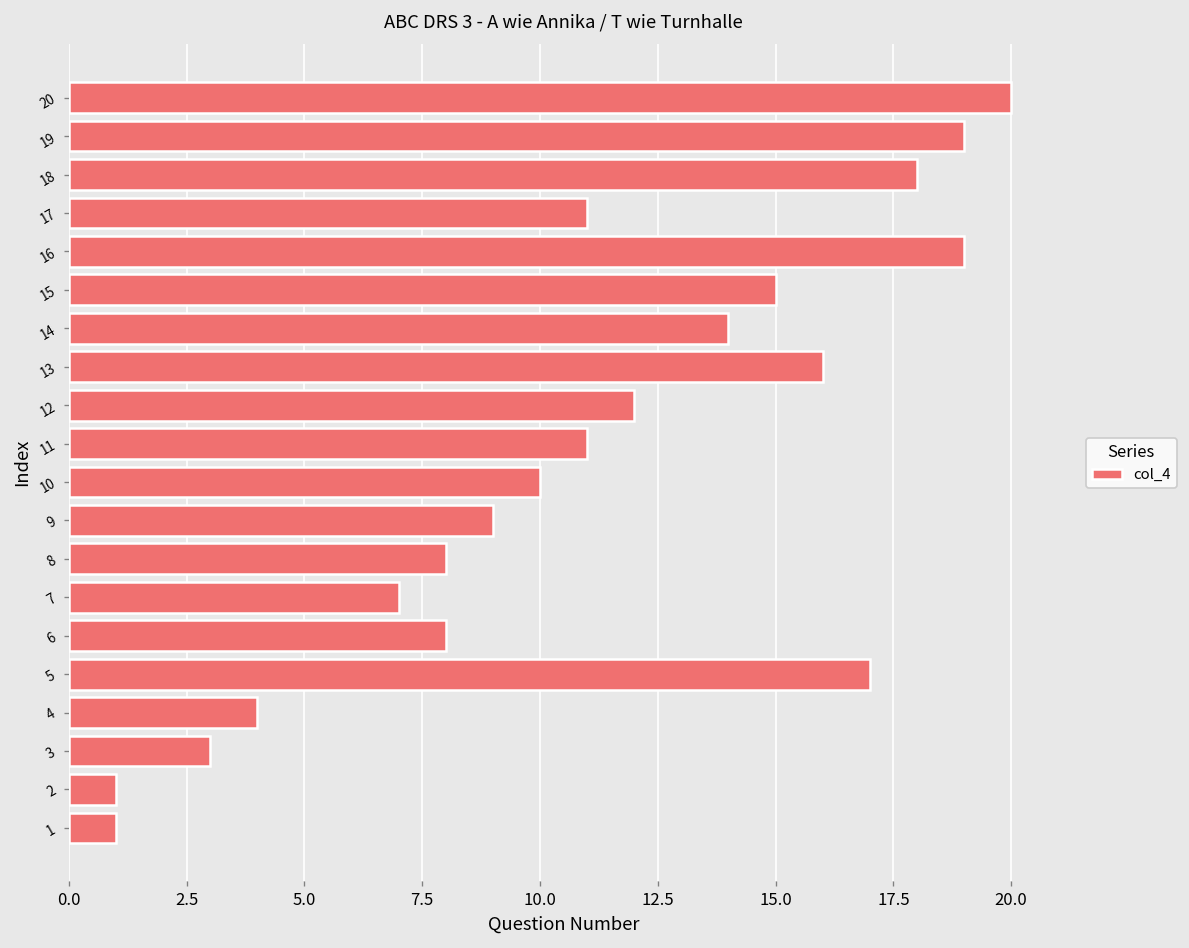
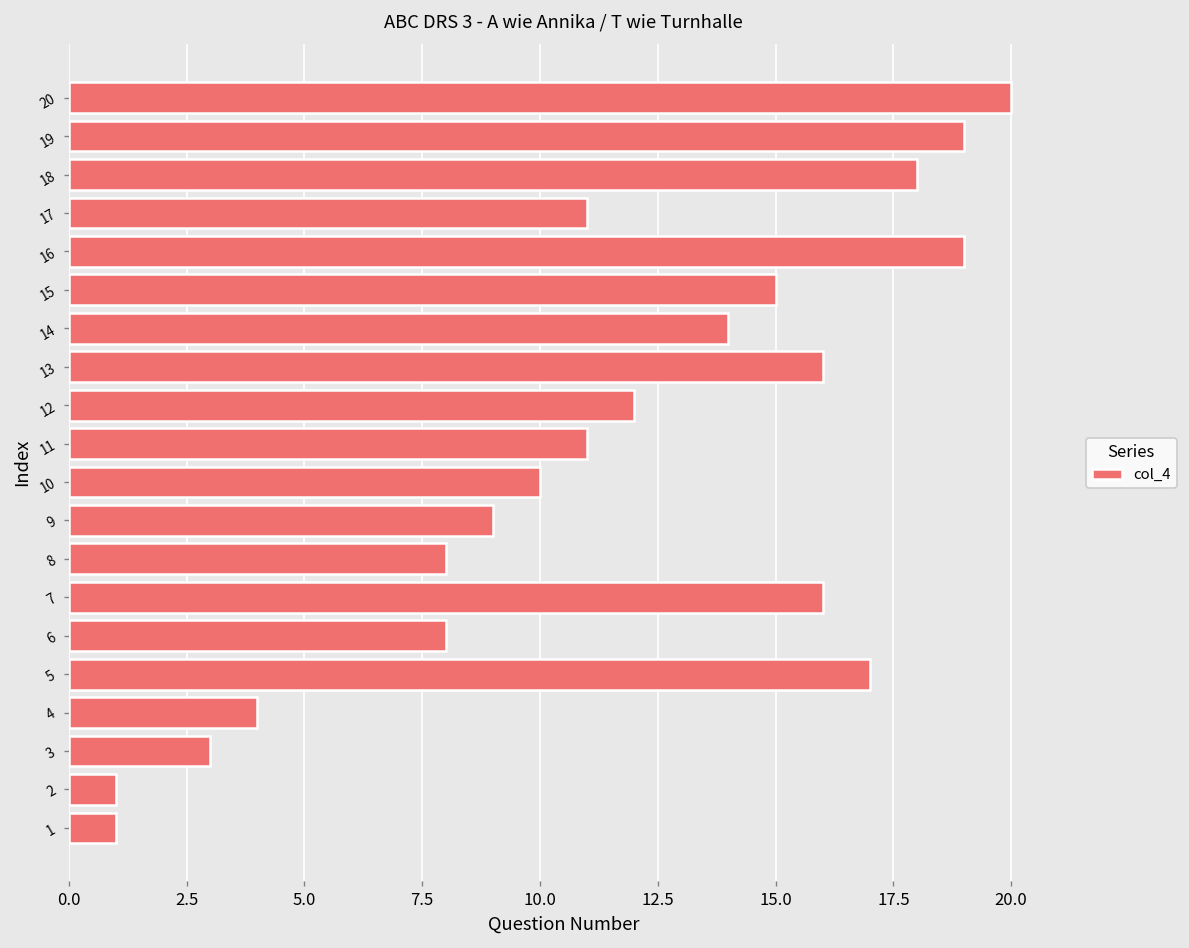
7: 7 -> 16
